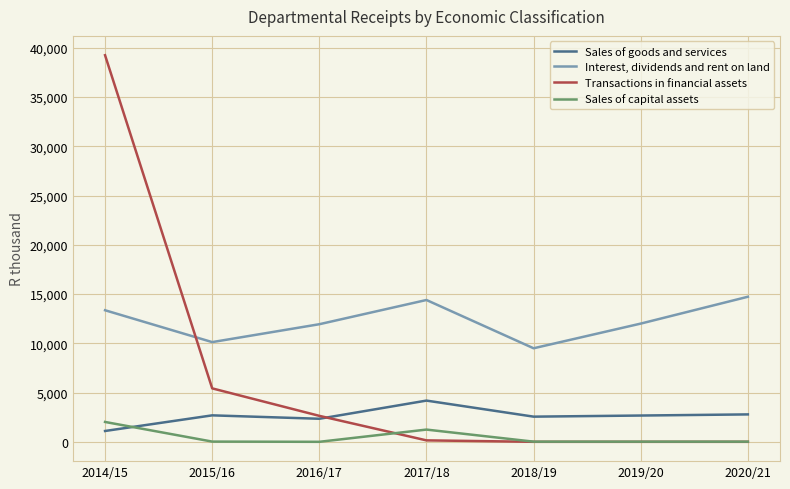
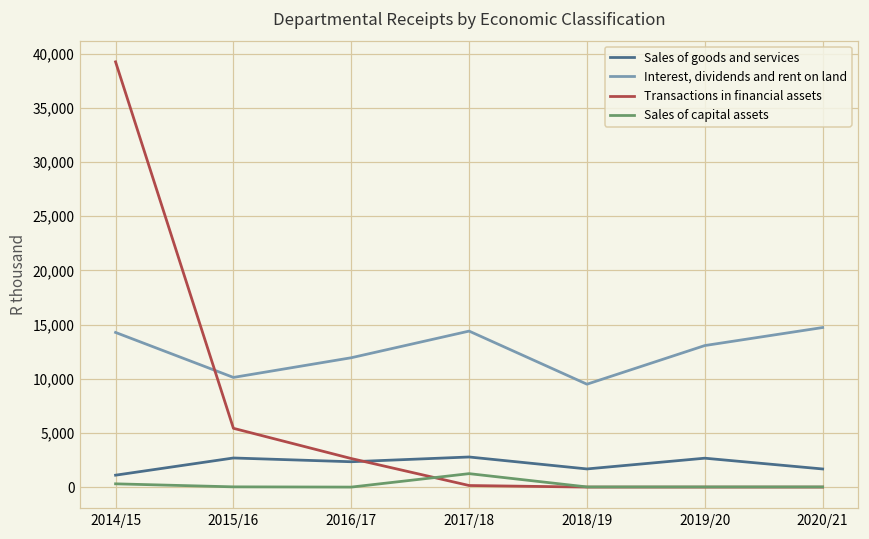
Interest, dividends and rent on land, 2014/15: 13,000 -> 14,000
Sales of capital assets, 2014/15: 2,000 -> 0
Sales of goods and services, 2017/18: 4,000 -> 3,000
Sales of goods and services, 2018/19: 3,000 -> 2,000
Interest, dividends and rent on land, 2019/20: 12,000 -> 13,000
Sales of goods and services, 2020/21: 3,000 -> 2,000
